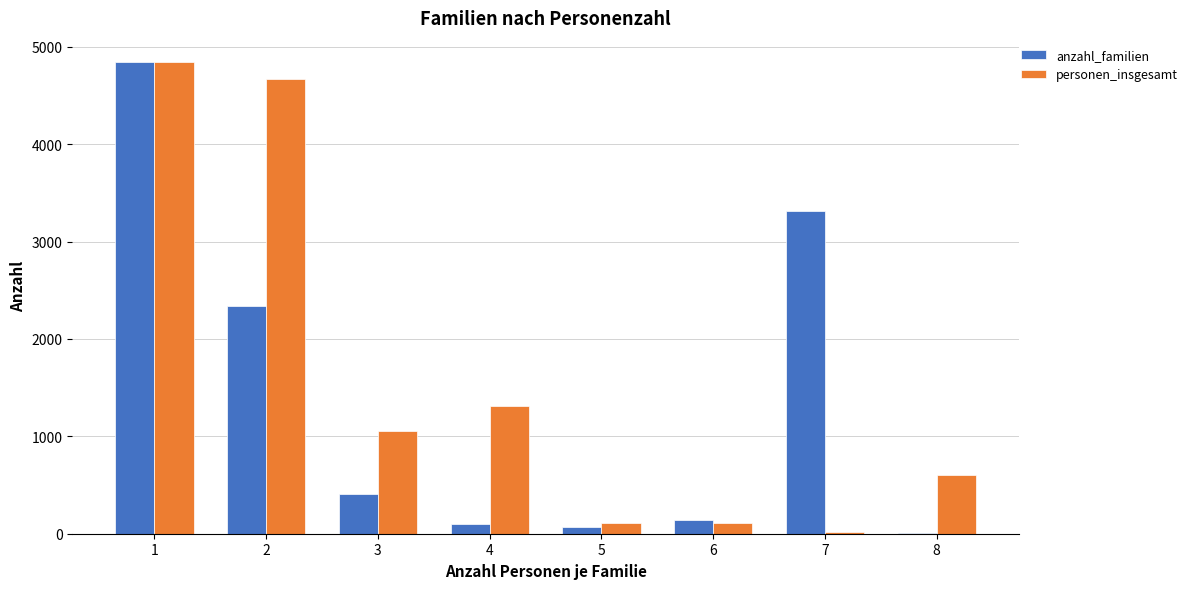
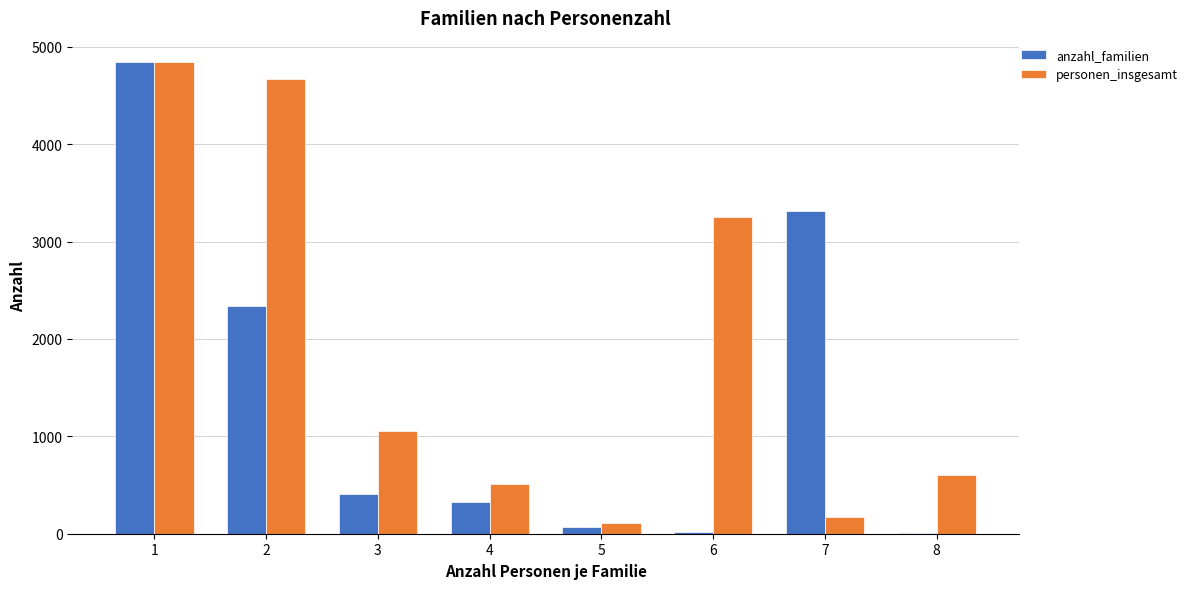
anzahl_familien, 4: 100 -> 300
personen_insgesamt, 4: 1300 -> 500
anzahl_familien, 6: 100 -> 0
personen_insgesamt, 6: 100 -> 3300
personen_insgesamt, 7: 0 -> 200
